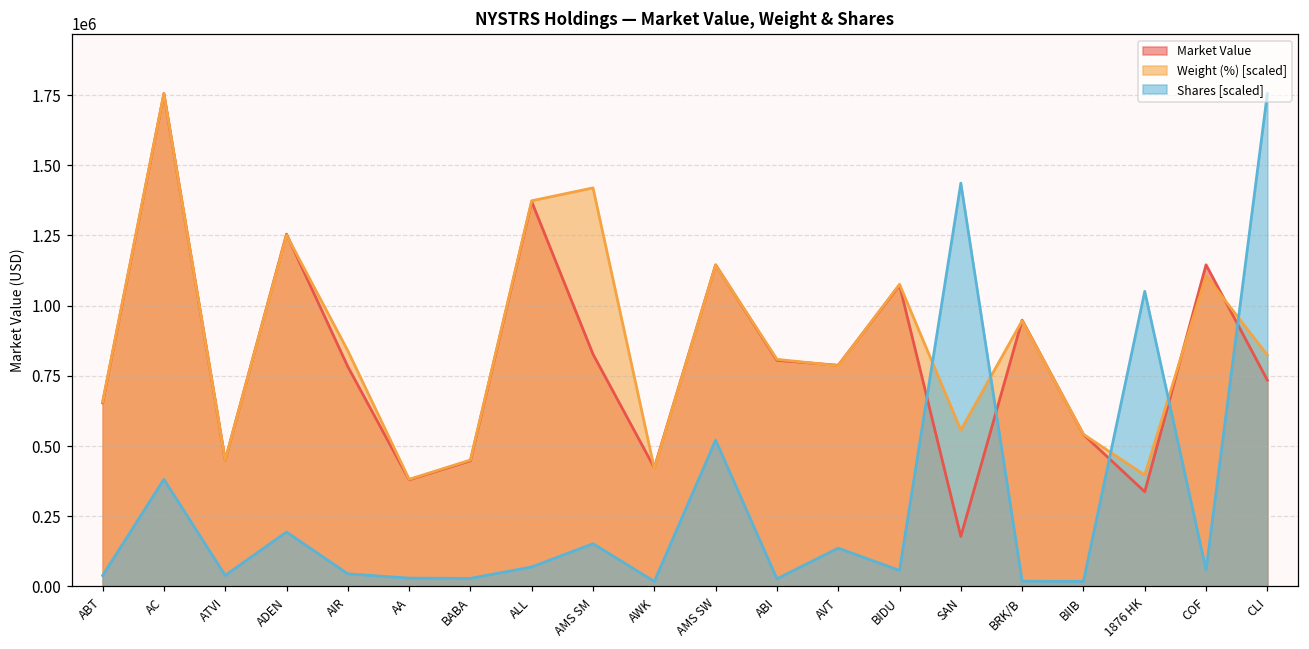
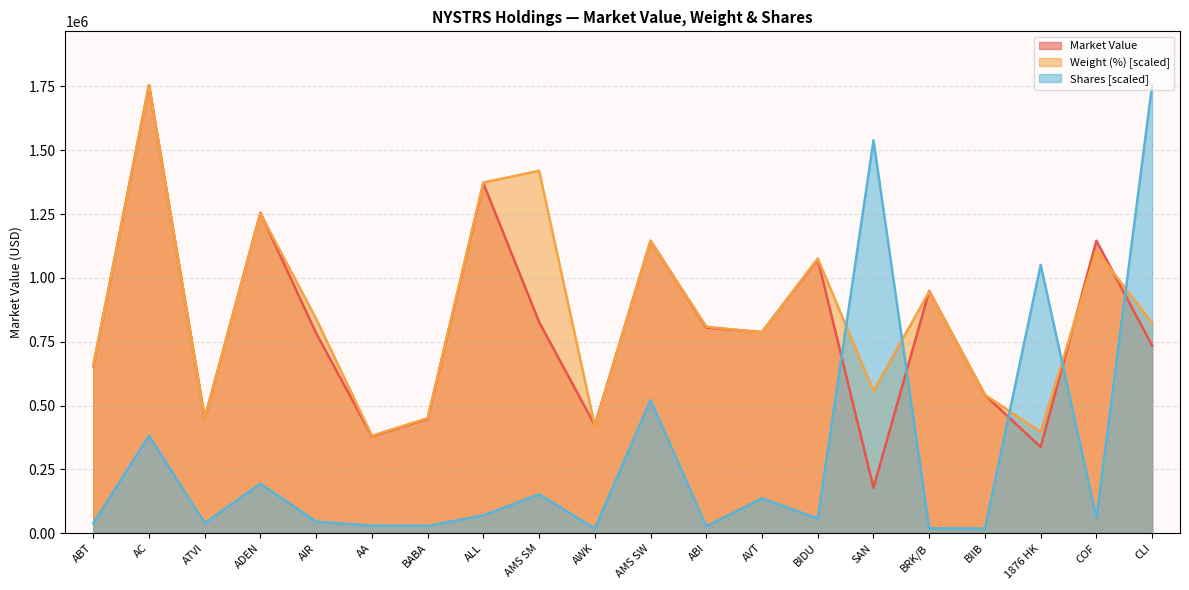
Shares [scaled], SAN: 1440000 -> 1540000
